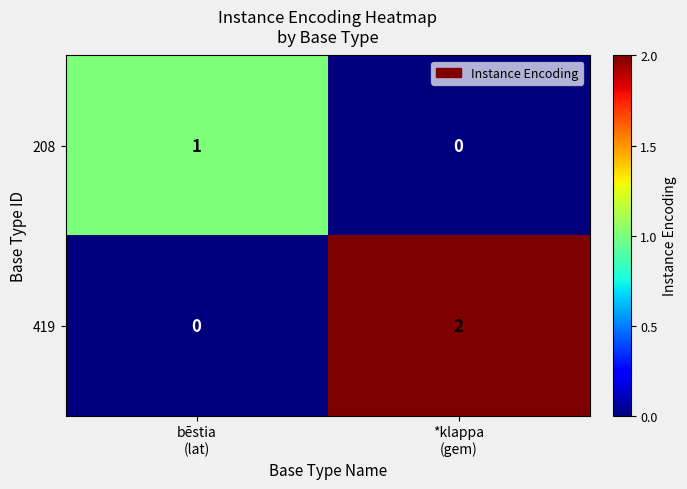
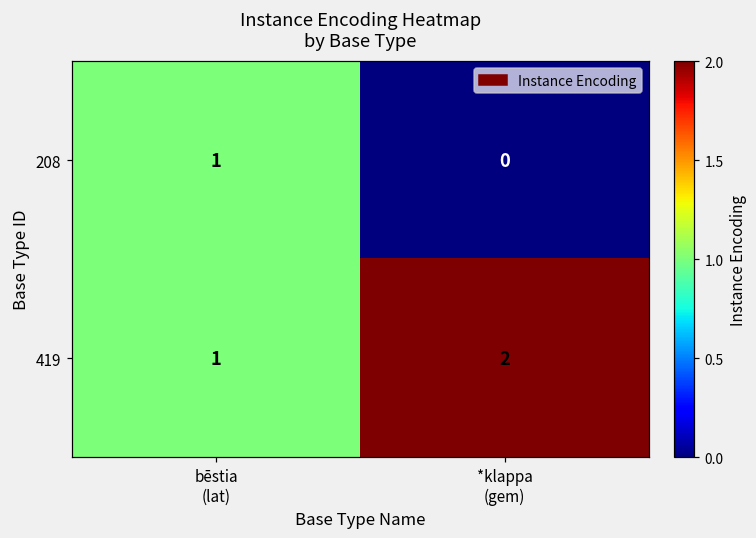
419, bēstia (lat): 0 -> 1
